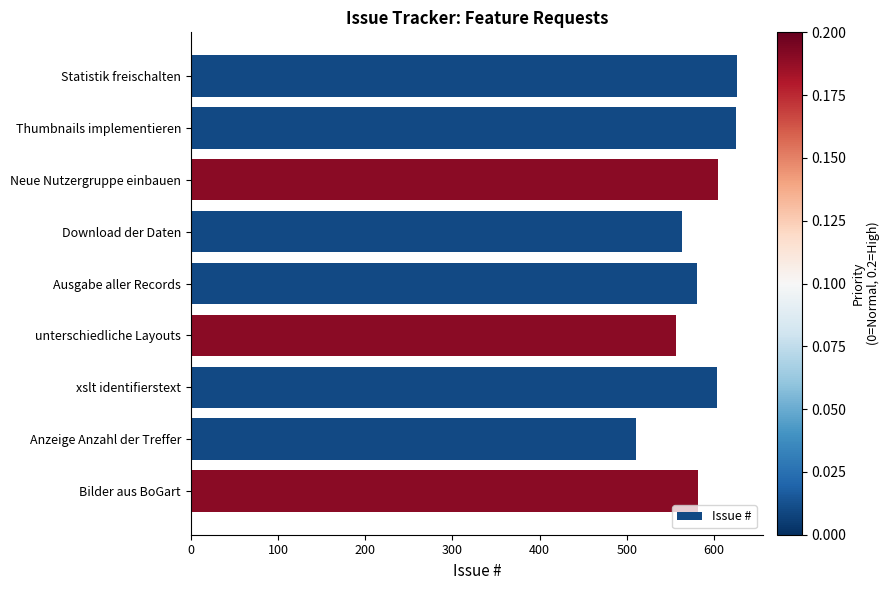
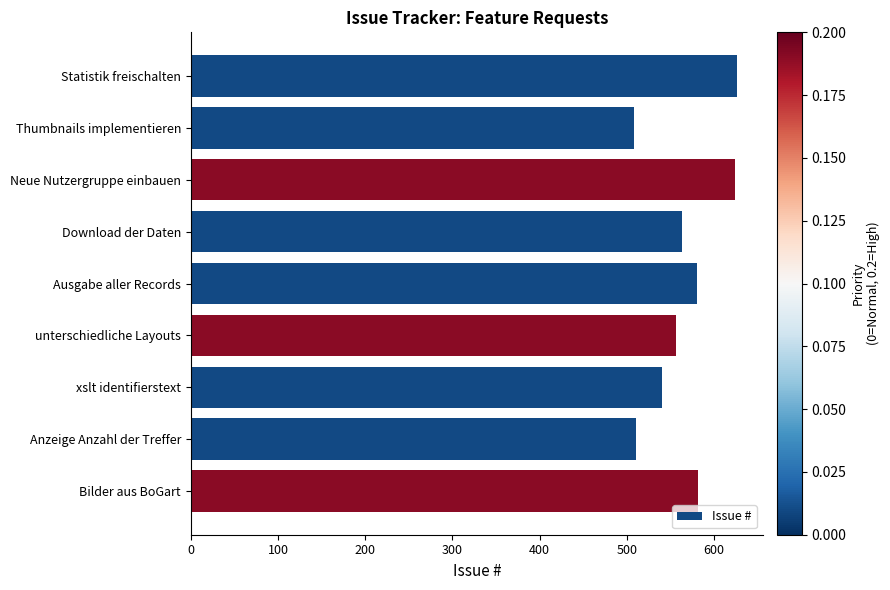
Thumbnails implementieren: 630 -> 510
Neue Nutzergruppe einbauen: 610 -> 620
xslt identifierstext: 600 -> 540
